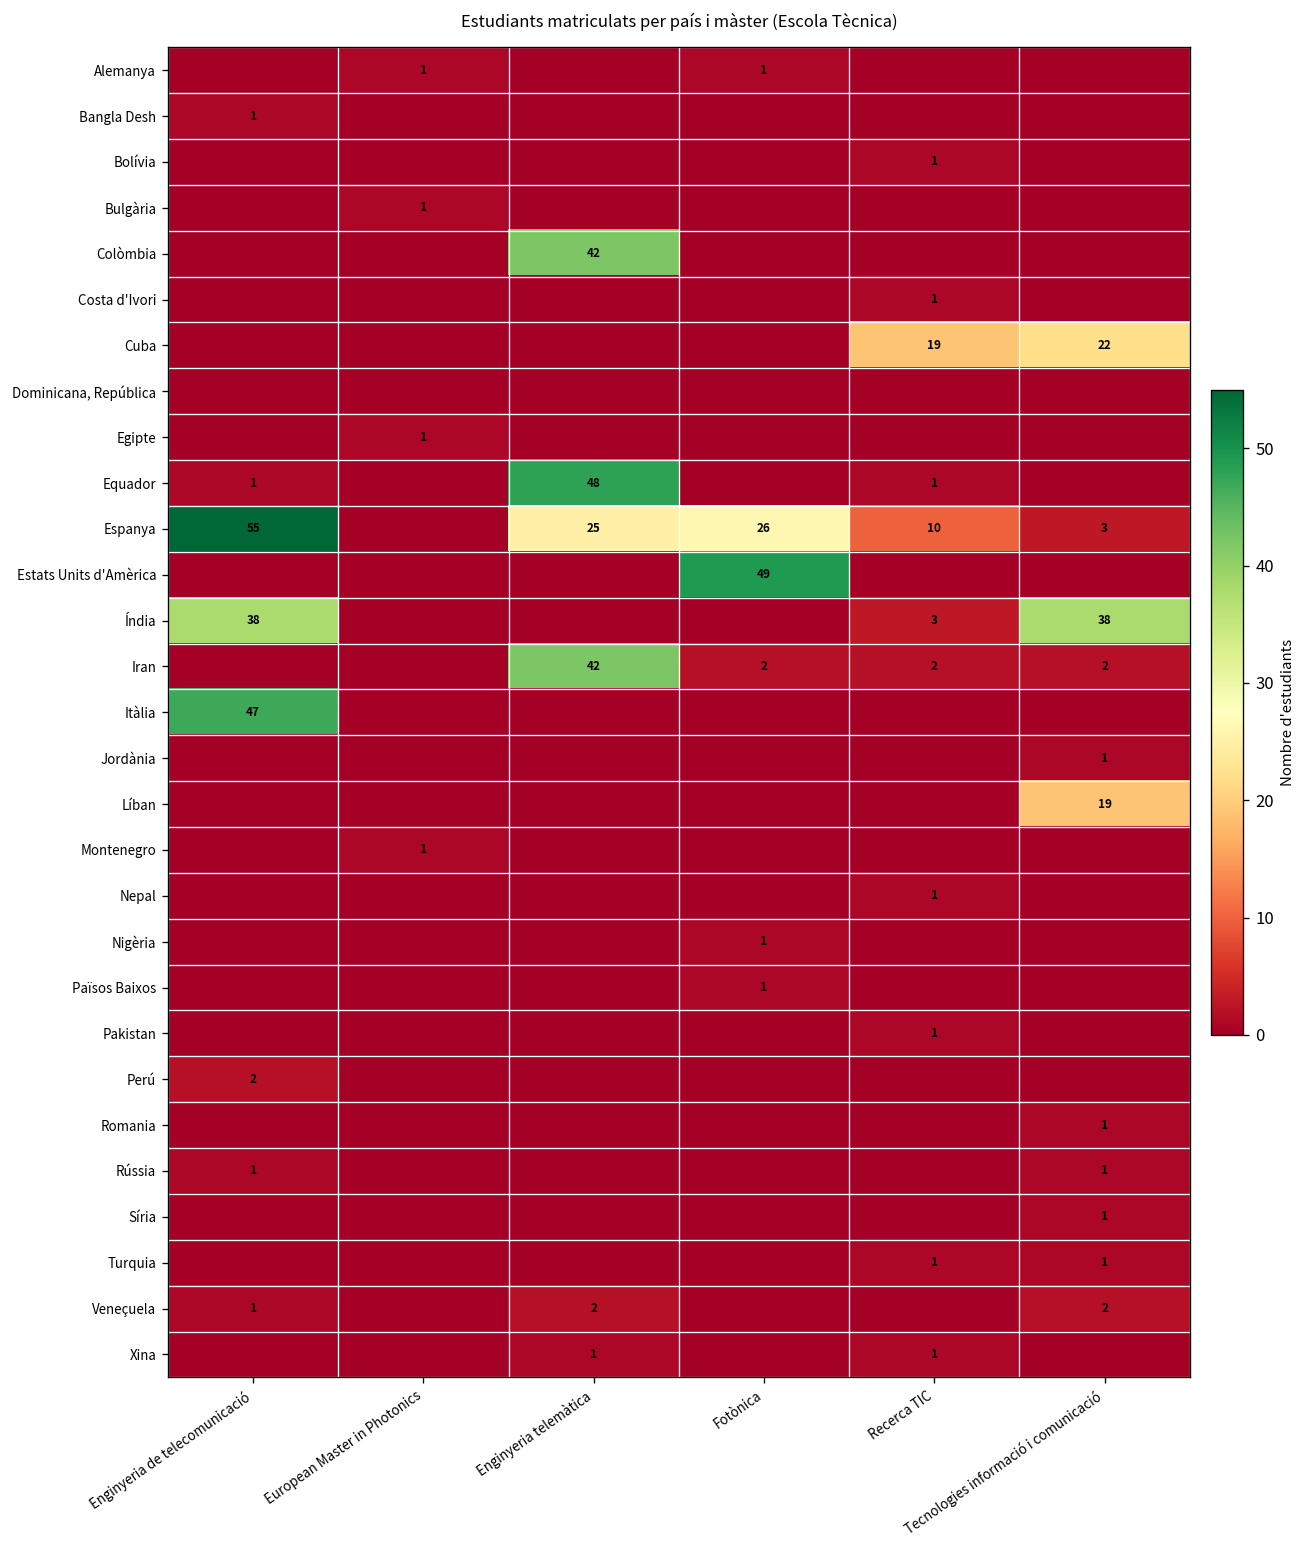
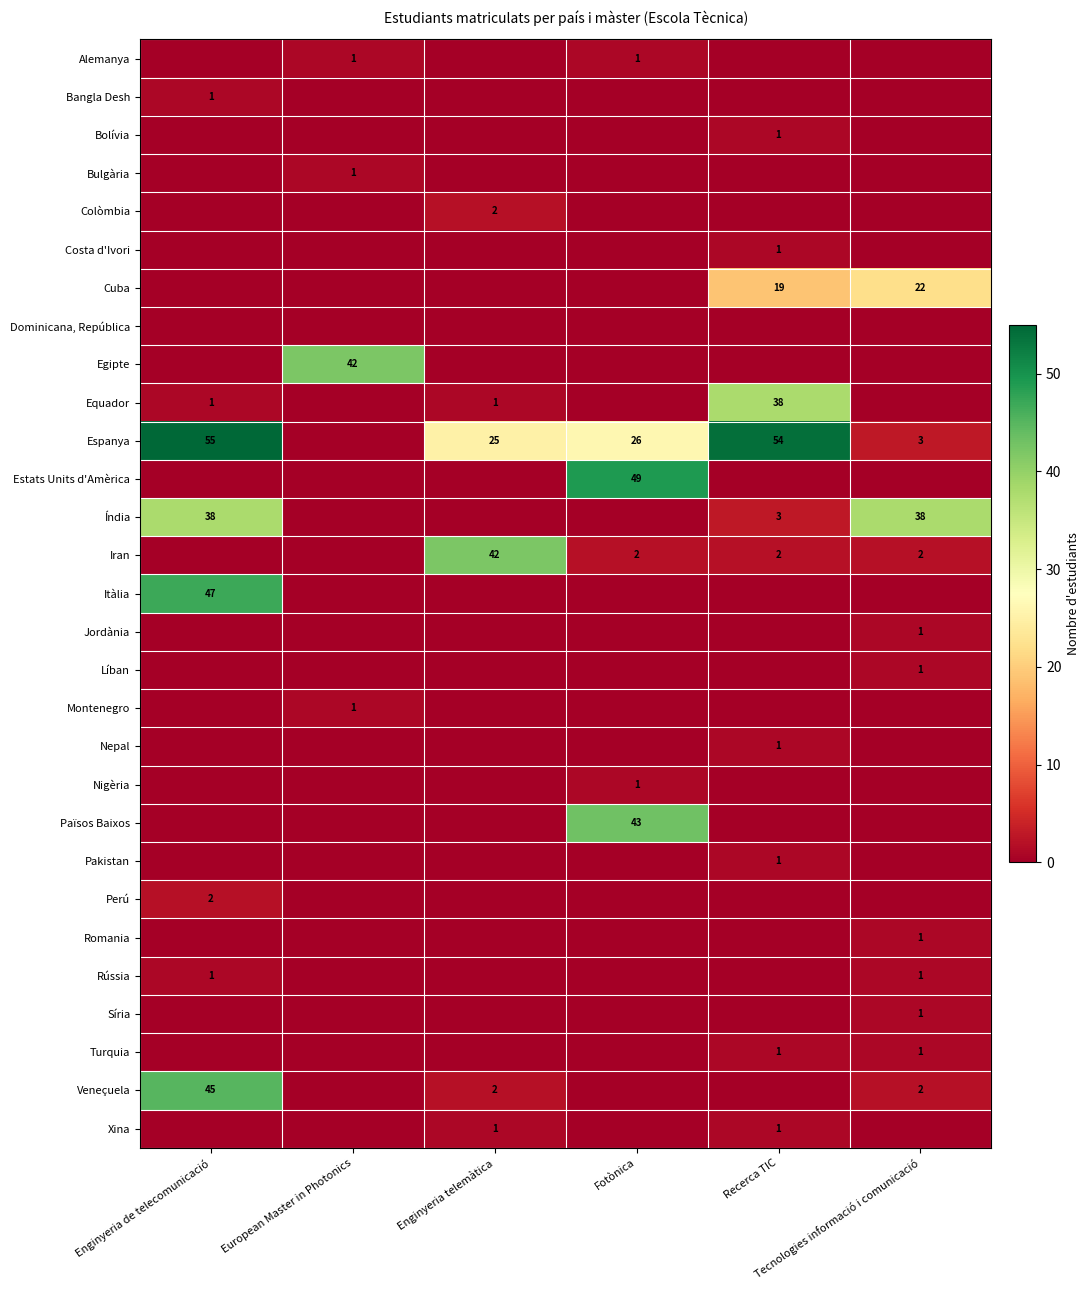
Colòmbia, Enginyeria telemàtica: 42 -> 2
Egipte, European Master in Photonics: 1 -> 42
Equador, Enginyeria telemàtica: 48 -> 1
Equador, Recerca TIC: 1 -> 38
Espanya, Recerca TIC: 10 -> 54
Líban, Tecnologies informació i comunicació: 19 -> 1
Països Baixos, Fotònica: 1 -> 43
Veneçuela, Enginyeria de telecomunicació: 1 -> 45
